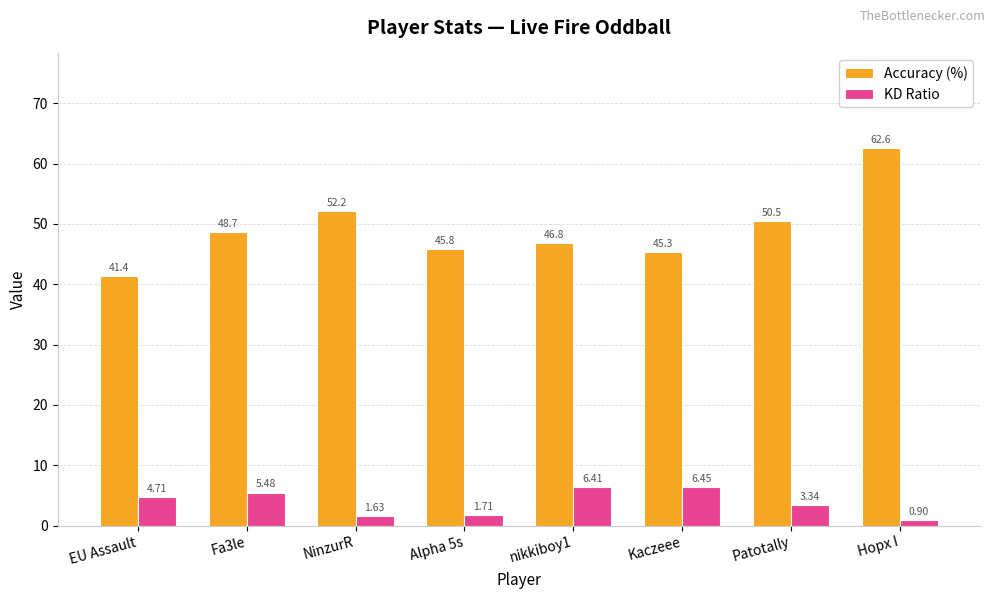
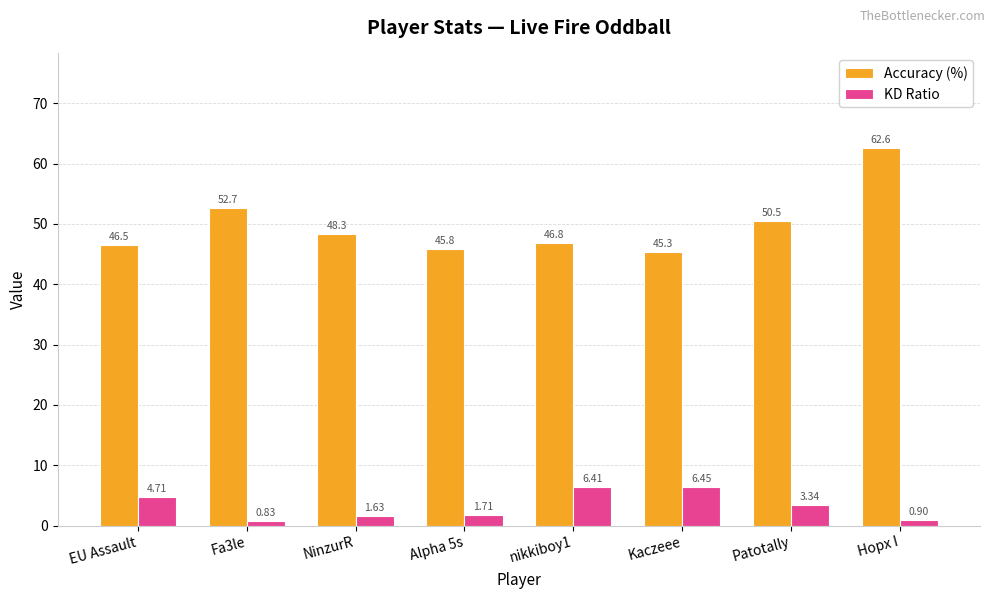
Accuracy (%), EU Assault: 41.4 -> 46.5
Accuracy (%), Fa3le: 48.7 -> 52.7
KD Ratio, Fa3le: 5.48 -> 0.83
Accuracy (%), NinzurR: 52.2 -> 48.3
